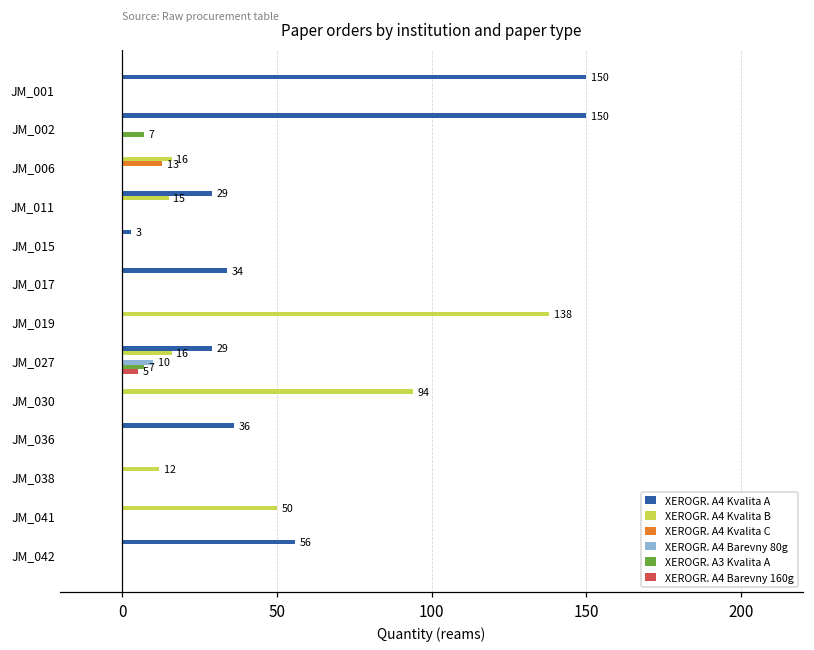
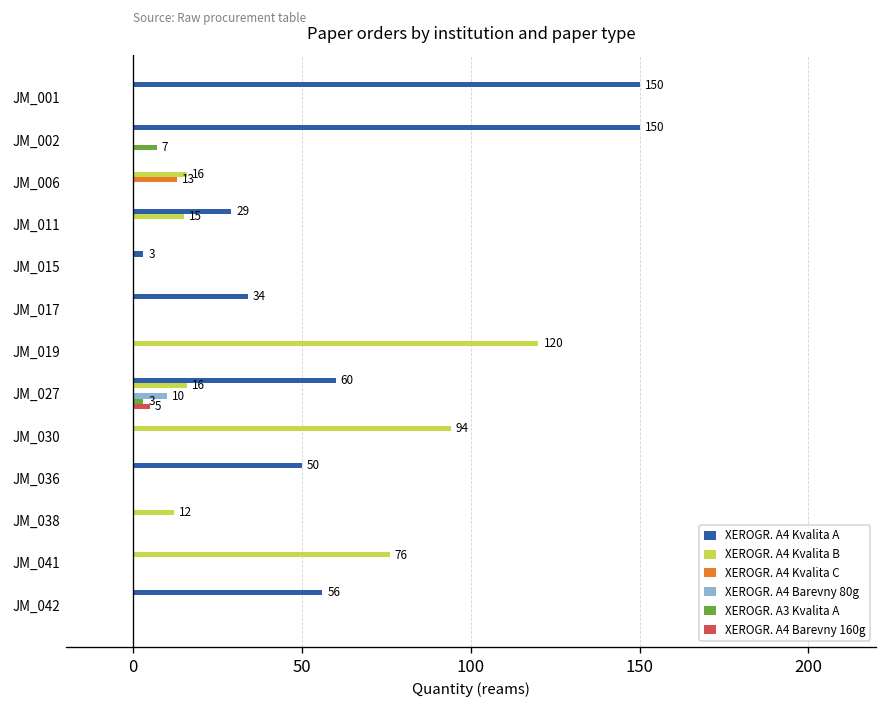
XEROGR. A4 Kvalita B, JM_019: 138 -> 120
XEROGR. A4 Kvalita A, JM_027: 29 -> 60
XEROGR. A3 Kvalita A, JM_027: 7 -> 3
XEROGR. A4 Kvalita A, JM_036: 36 -> 50
XEROGR. A4 Kvalita B, JM_041: 50 -> 76
